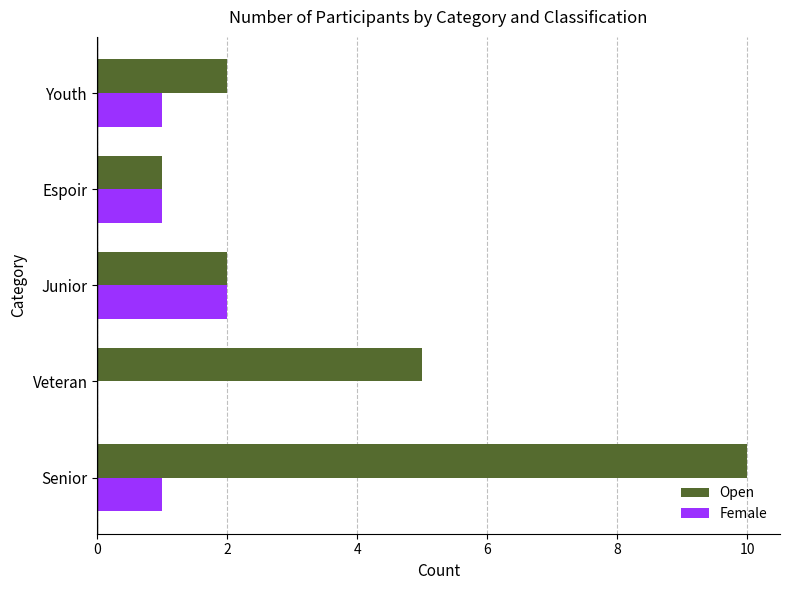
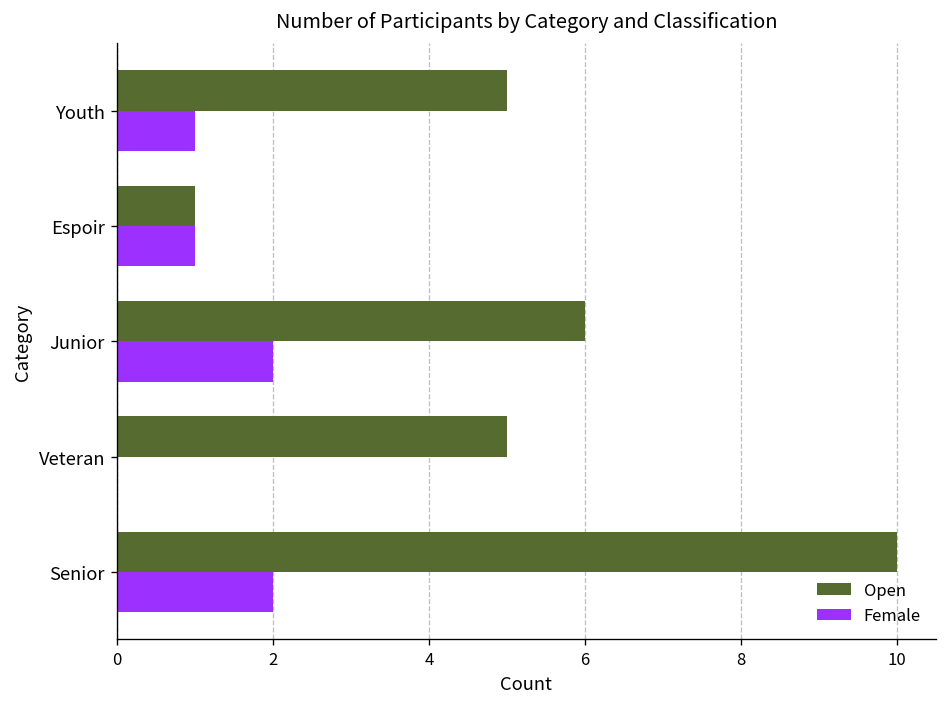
Open, Youth: 2 -> 5
Open, Junior: 2 -> 6
Female, Senior: 1 -> 2
